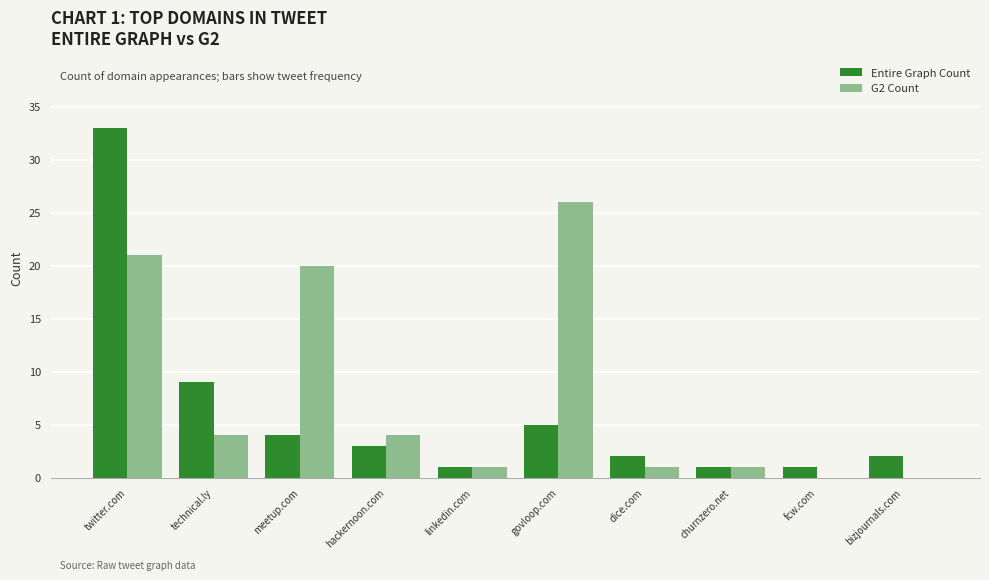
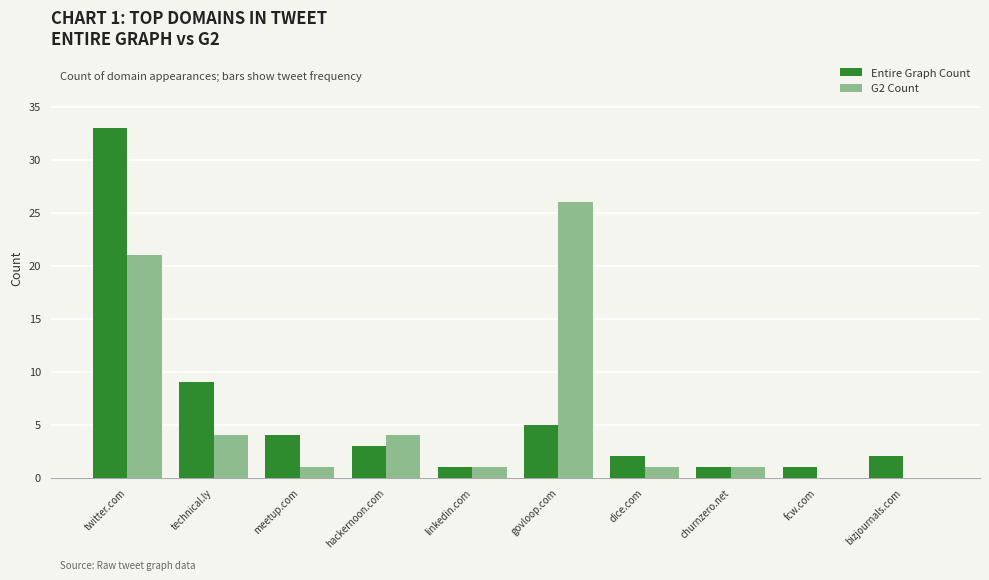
G2 Count, meetup.com: 20 -> 1
